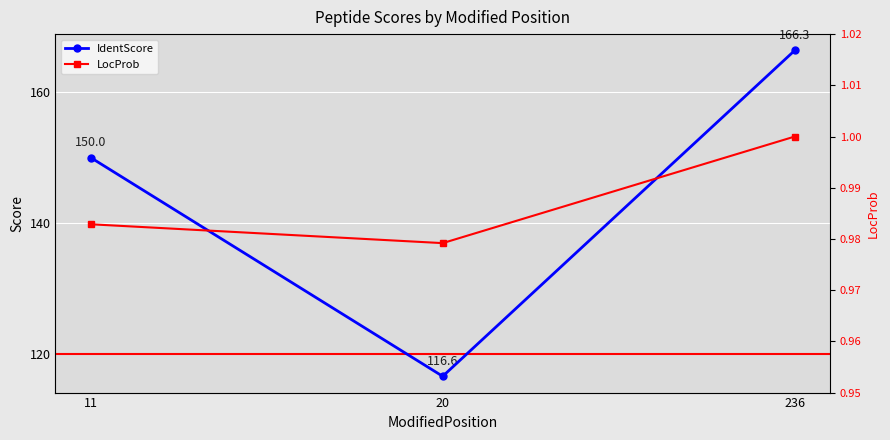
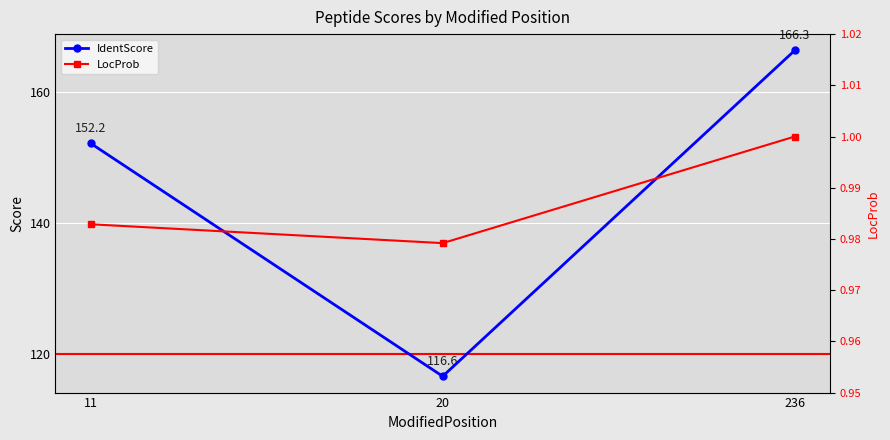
IdentScore, 11: 150.0 -> 152.2
